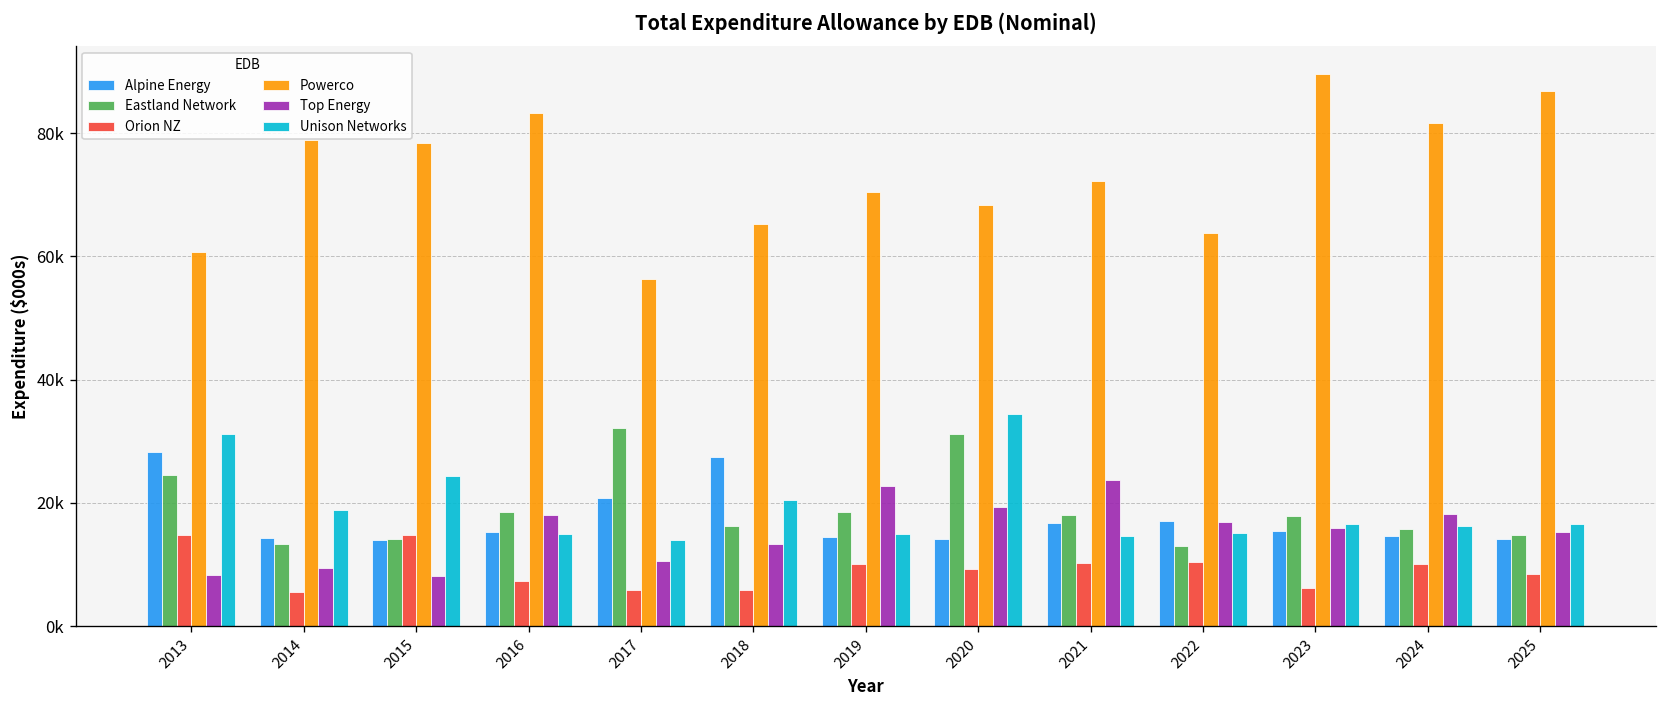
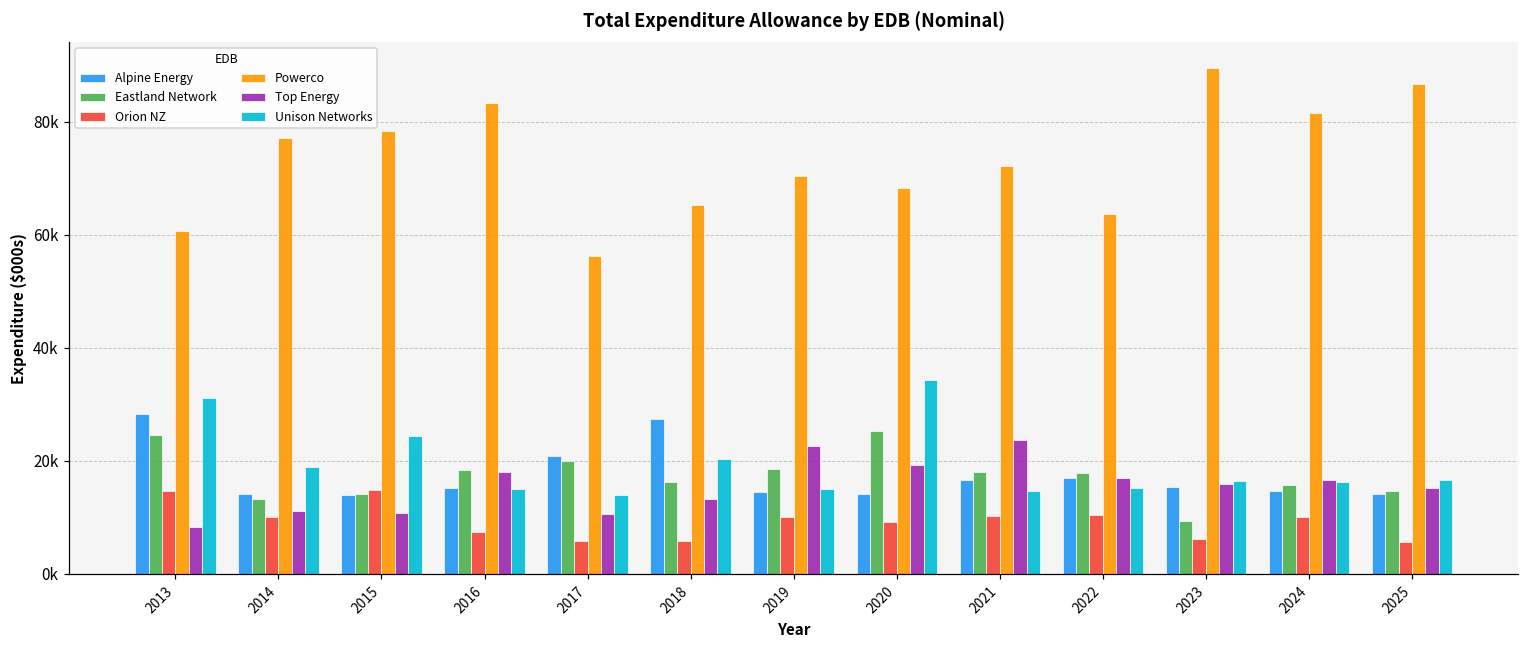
Orion NZ, 2014: 6000 -> 10000
Powerco, 2014: 79000 -> 77000
Top Energy, 2014: 9000 -> 11000
Top Energy, 2015: 8000 -> 11000
Eastland Network, 2017: 32000 -> 20000
Eastland Network, 2020: 31000 -> 25000
Eastland Network, 2022: 13000 -> 18000
Eastland Network, 2023: 18000 -> 9000
Top Energy, 2024: 18000 -> 17000
Orion NZ, 2025: 8000 -> 6000
